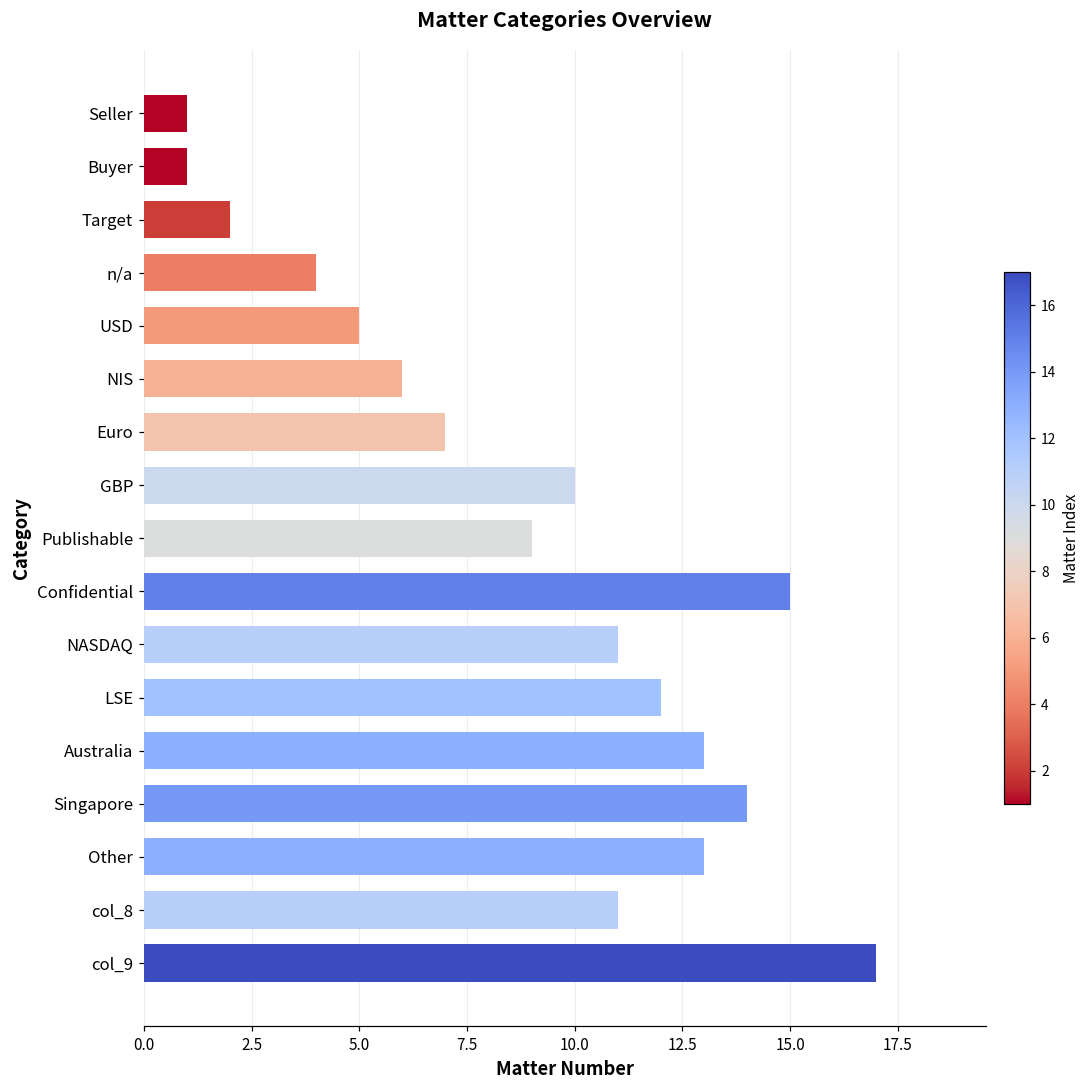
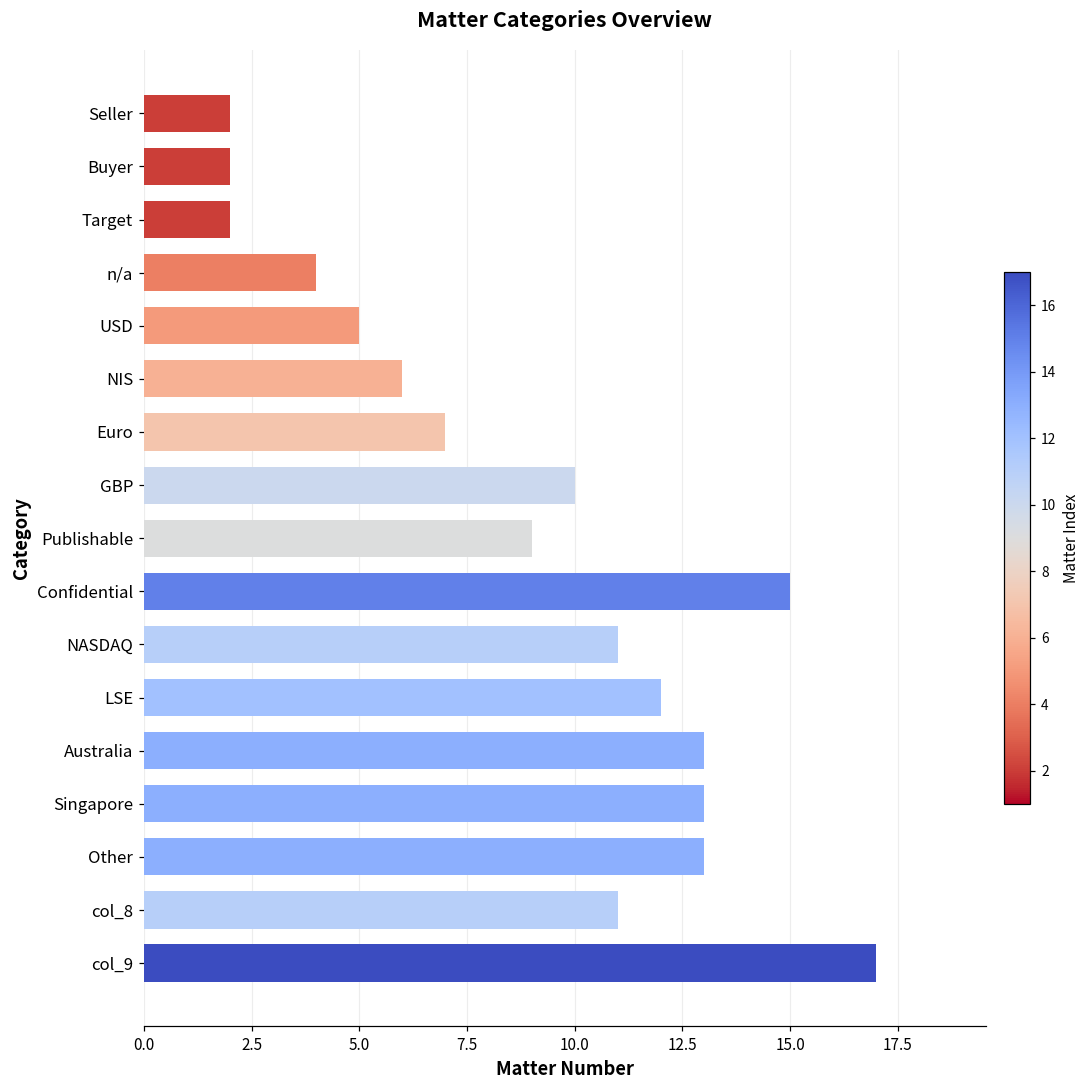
Seller: 1 -> 2
Buyer: 1 -> 2
Singapore: 14 -> 13
